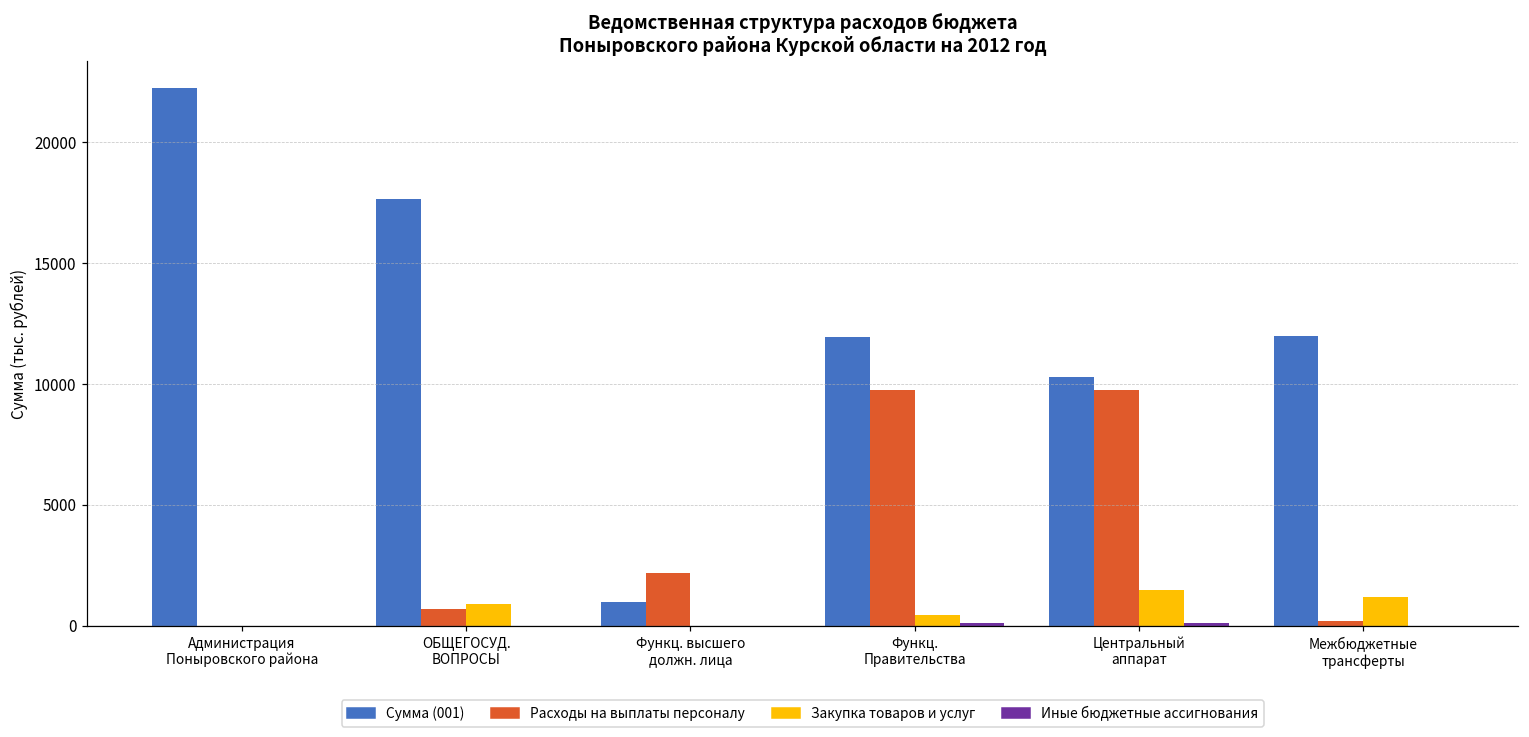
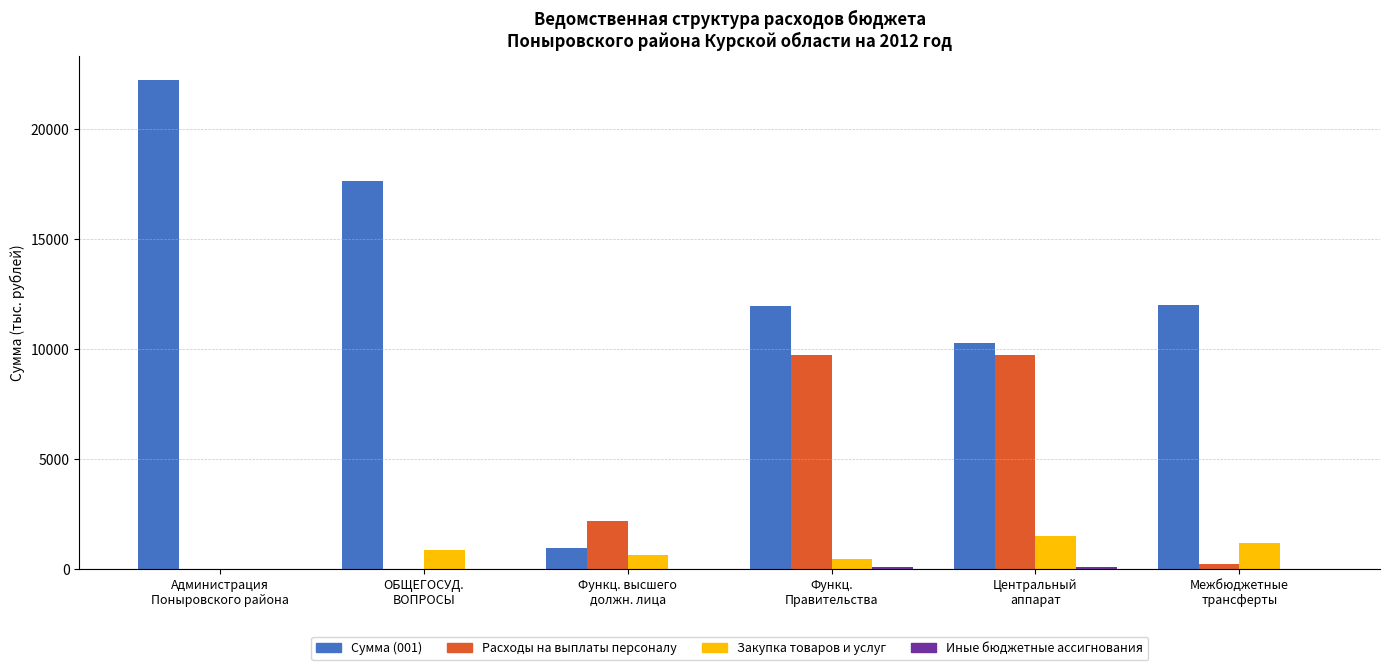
Расходы на выплаты персоналу, ОБЩЕГОСУД. ВОПРОСЫ: 700 -> 0
Закупка товаров и услуг, Функц. высшего должн. лица: 0 -> 600
